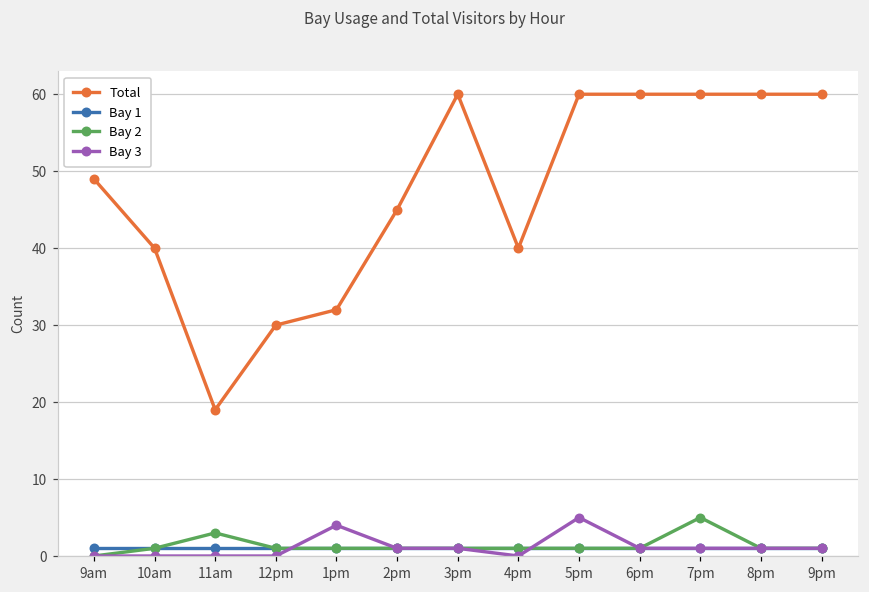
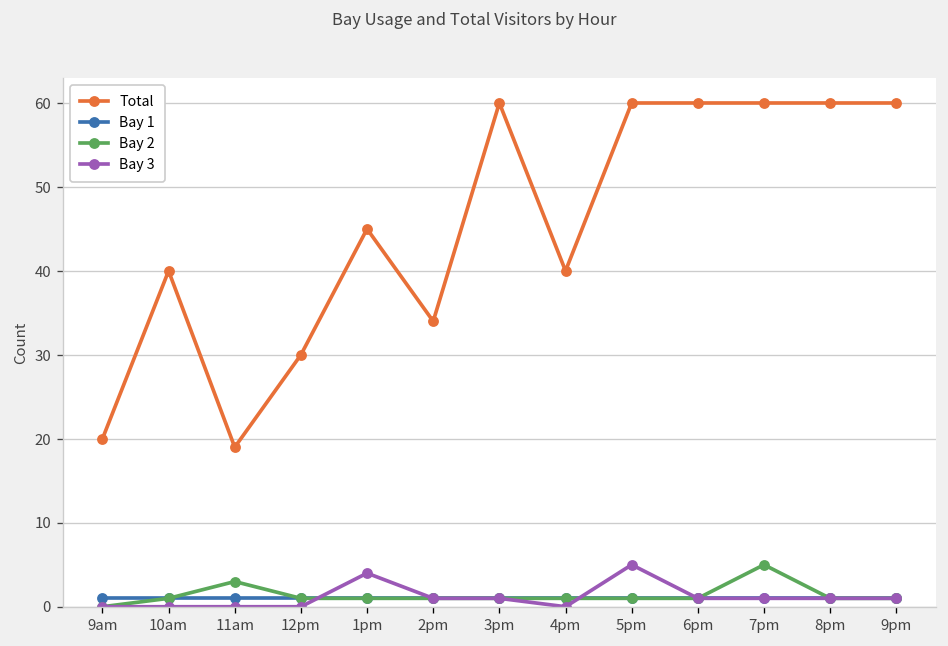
Total, 9am: 49 -> 20
Total, 1pm: 32 -> 45
Total, 2pm: 45 -> 34
